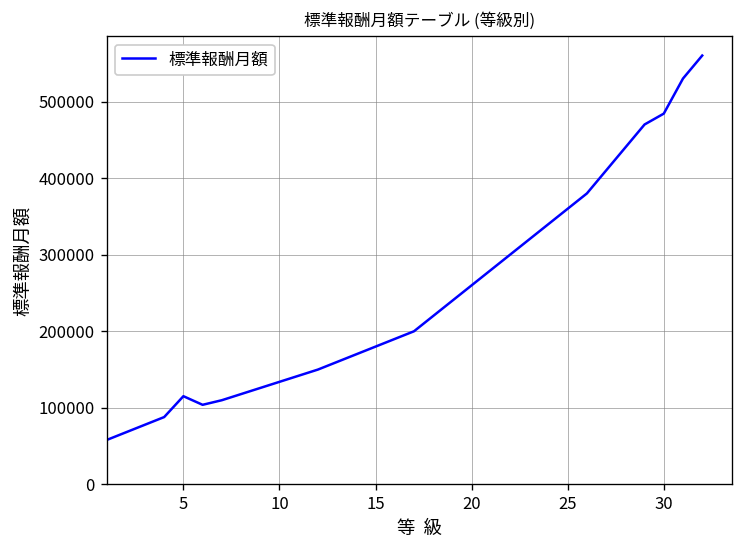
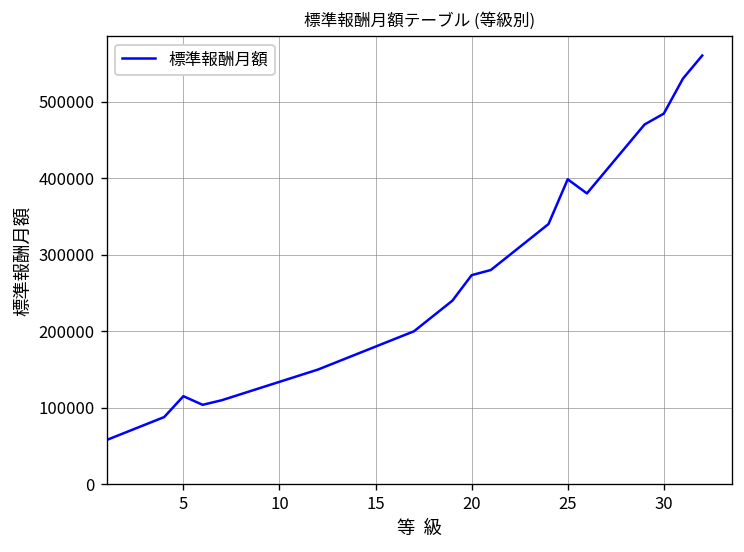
20: 260000 -> 270000
25: 360000 -> 400000
